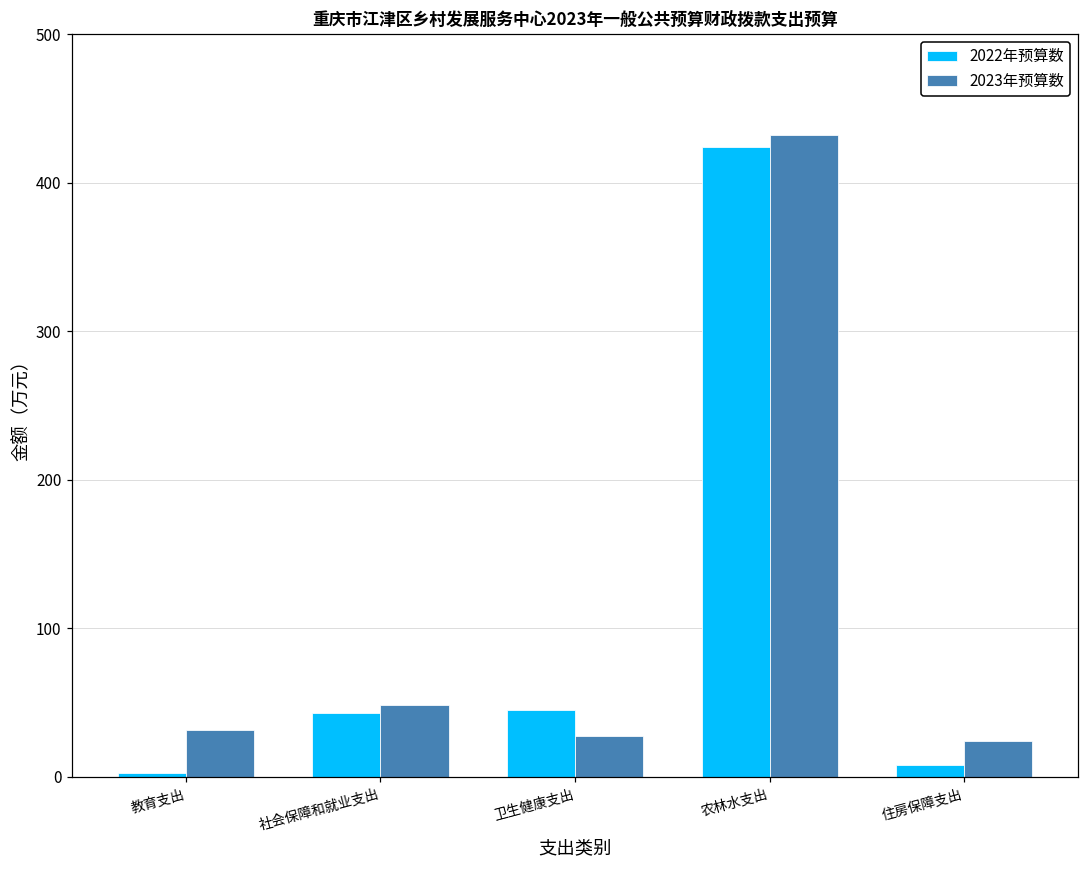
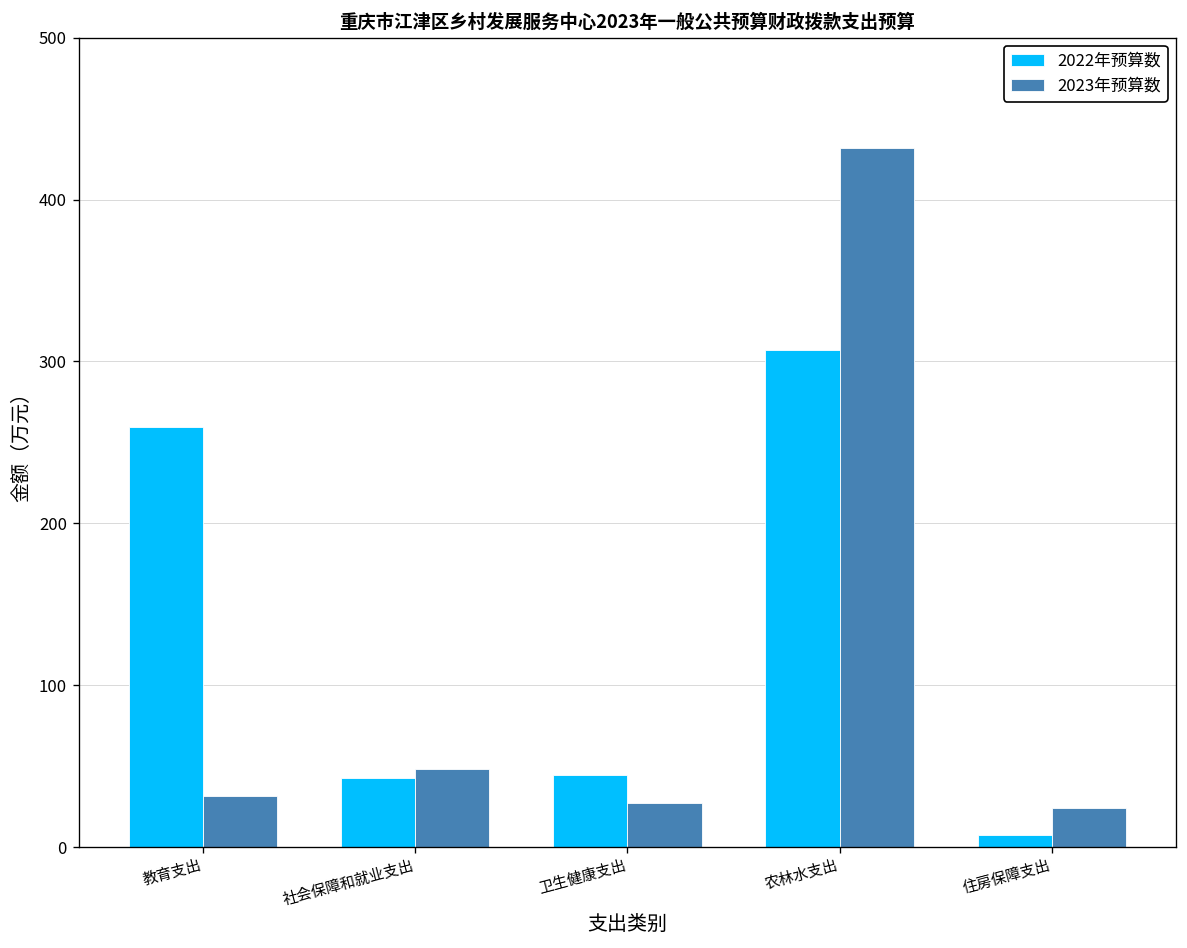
2022年预算数, 教育支出: 3 -> 260
2022年预算数, 农林水支出: 424 -> 307
